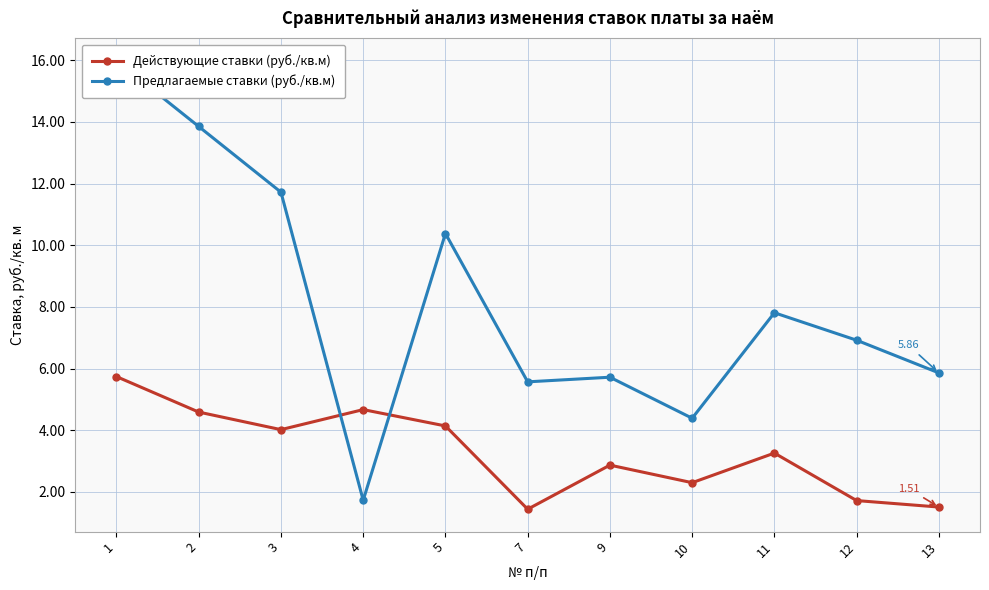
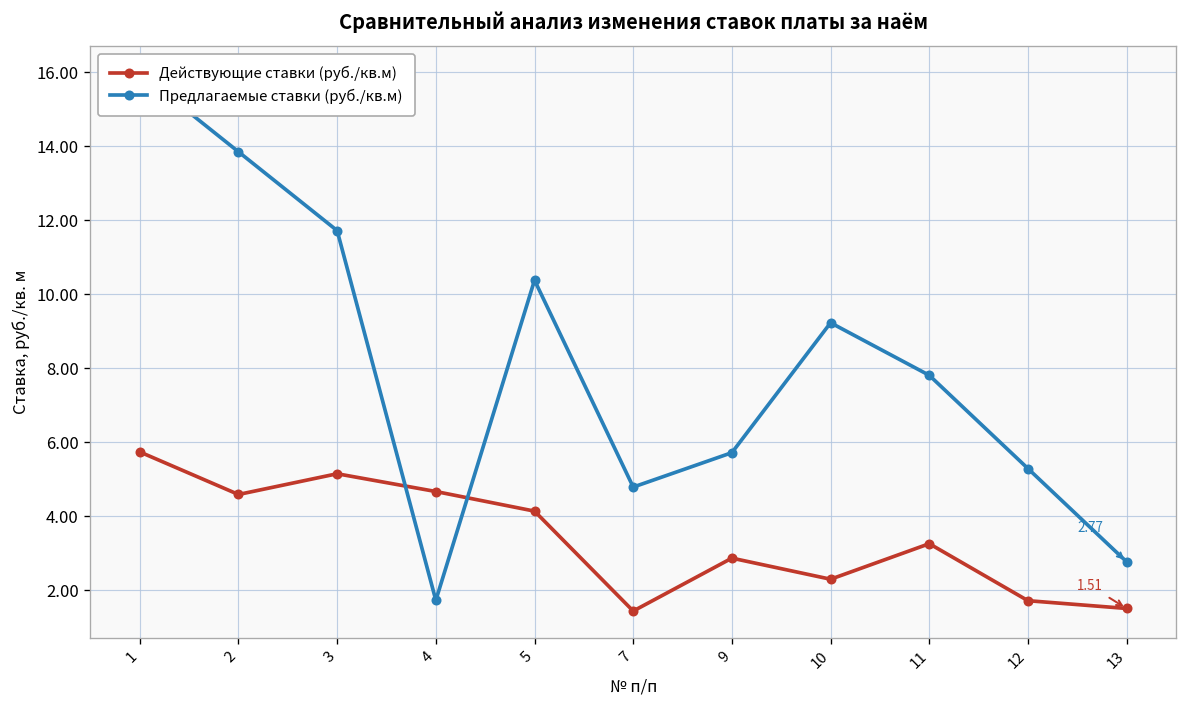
Действующие ставки (руб./кв.м), 3: 4.0 -> 5.2
Предлагаемые ставки (руб./кв.м), 7: 5.6 -> 4.8
Предлагаемые ставки (руб./кв.м), 10: 4.4 -> 9.2
Предлагаемые ставки (руб./кв.м), 12: 6.9 -> 5.3
Предлагаемые ставки (руб./кв.м), 13: 5.86 -> 2.77
